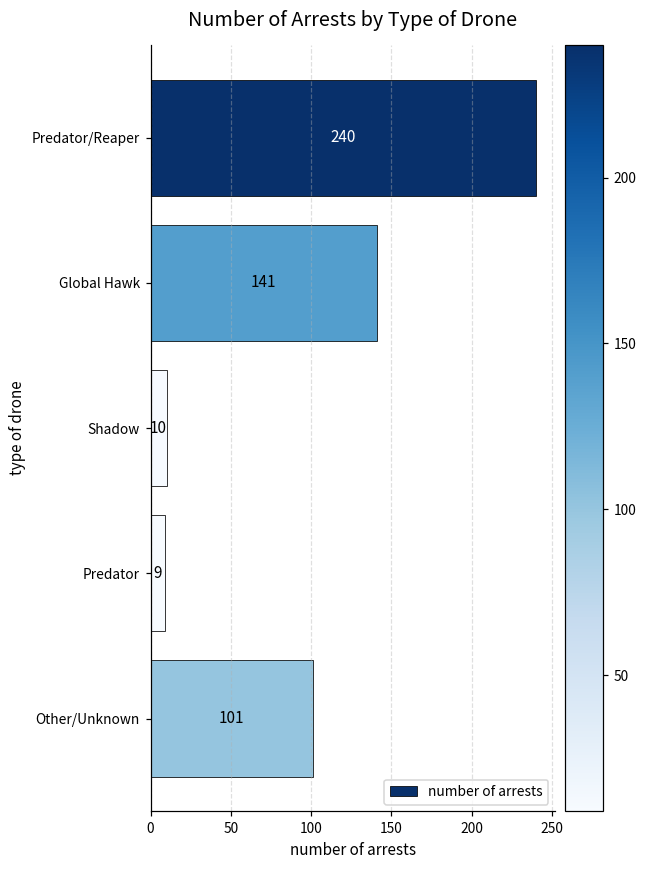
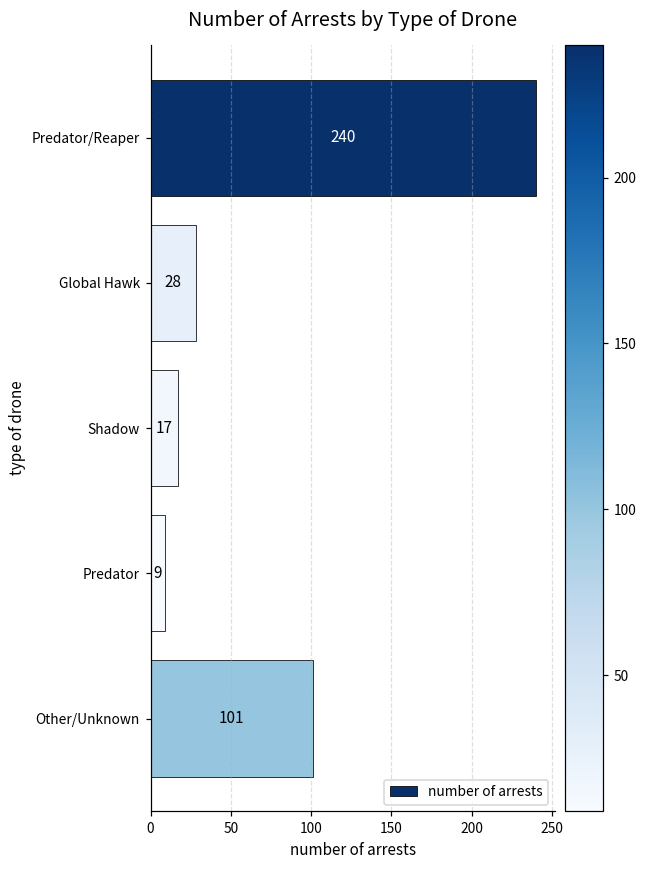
Global Hawk: 141 -> 28
Shadow: 10 -> 17
